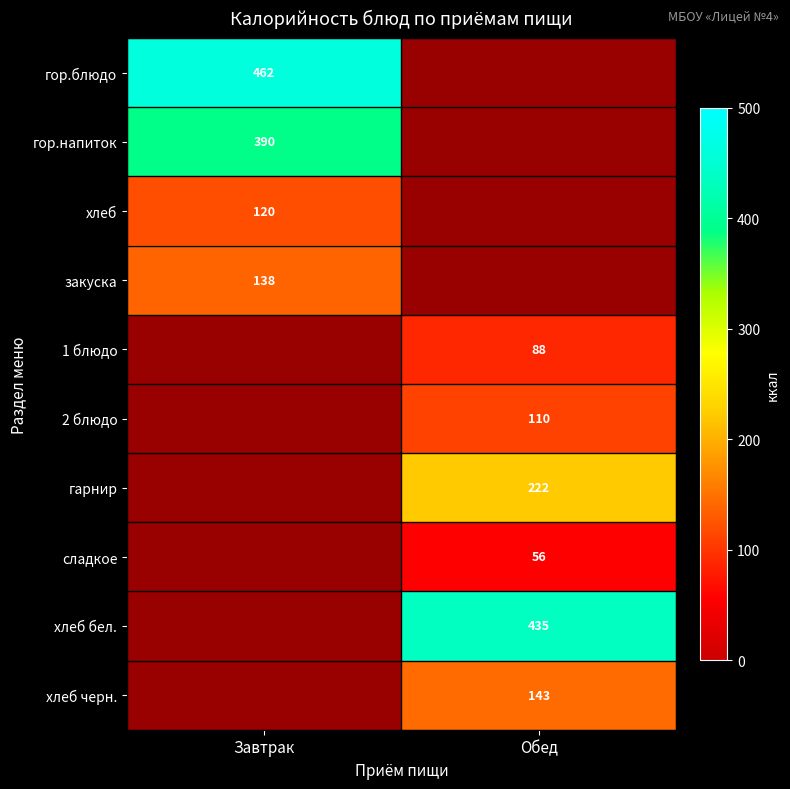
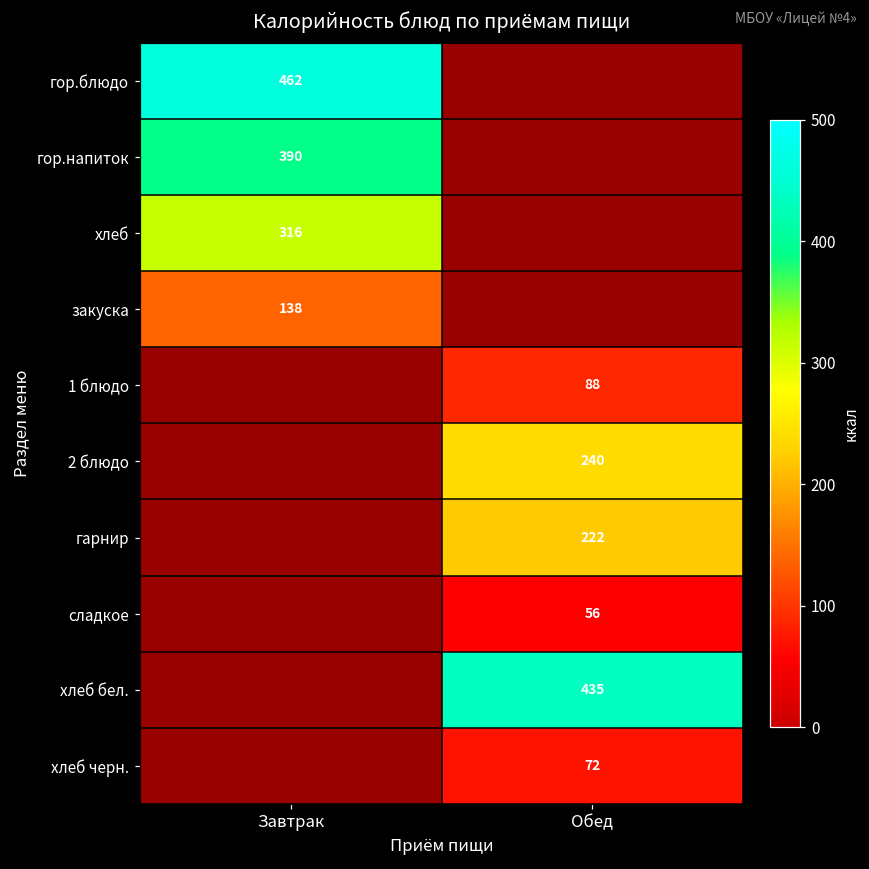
хлеб, Завтрак: 120 -> 316
2 блюдо, Обед: 110 -> 240
хлеб черн., Обед: 143 -> 72
